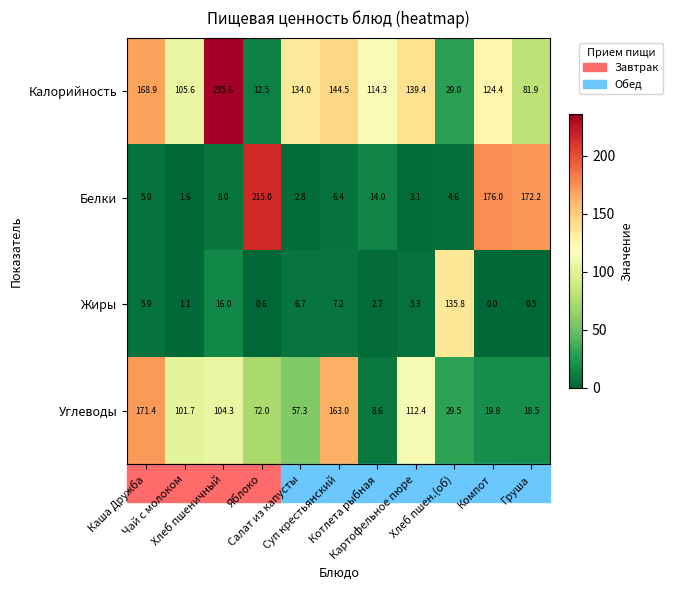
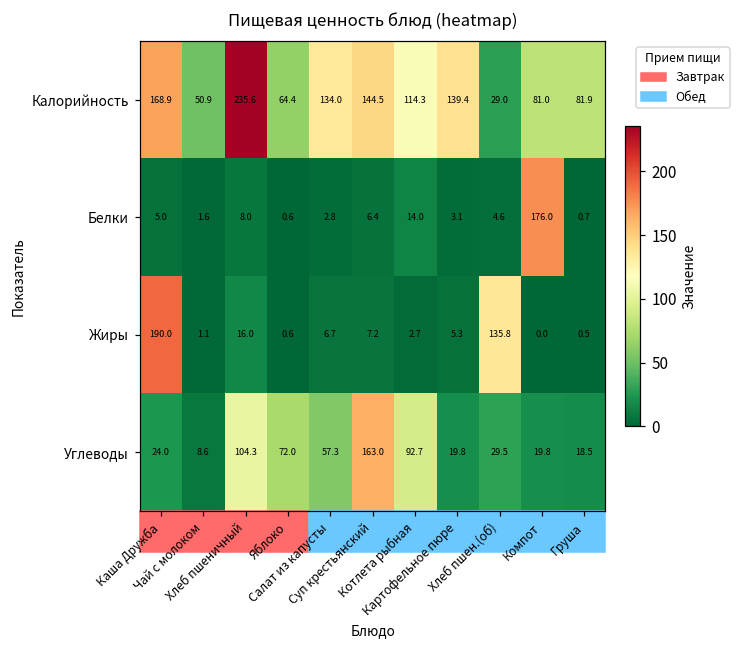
Калорийность, Чай с молоком: 105.6 -> 50.9
Калорийность, Яблоко: 12.5 -> 64.4
Калорийность, Компот: 124.4 -> 81.0
Белки, Яблоко: 215.0 -> 0.6
Белки, Груша: 172.2 -> 0.7
Жиры, Каша Дружба: 5.9 -> 190.0
Углеводы, Каша Дружба: 171.4 -> 24.0
Углеводы, Чай с молоком: 101.7 -> 8.6
Углеводы, Котлета рыбная: 8.6 -> 92.7
Углеводы, Картофельное пюре: 112.4 -> 19.8
